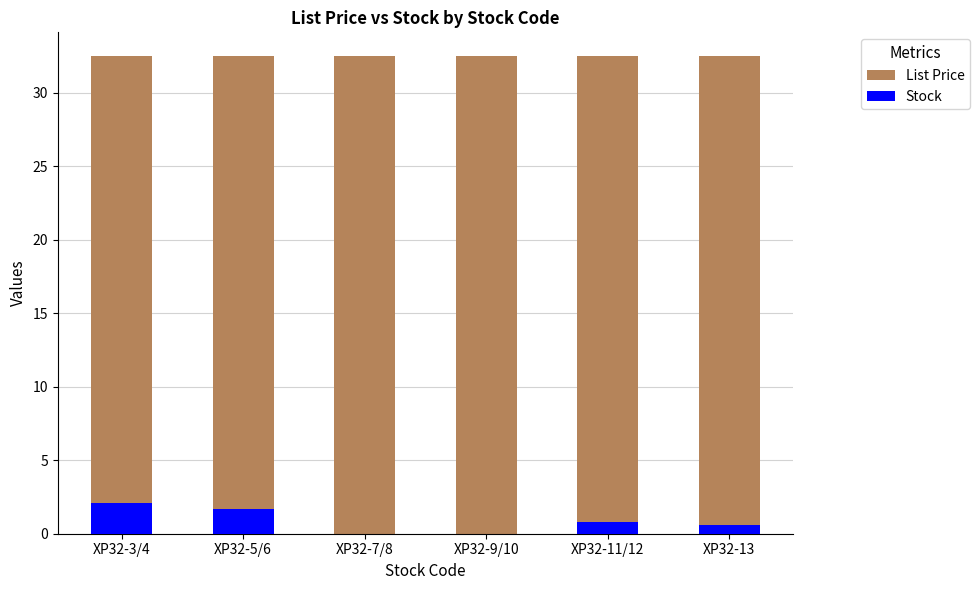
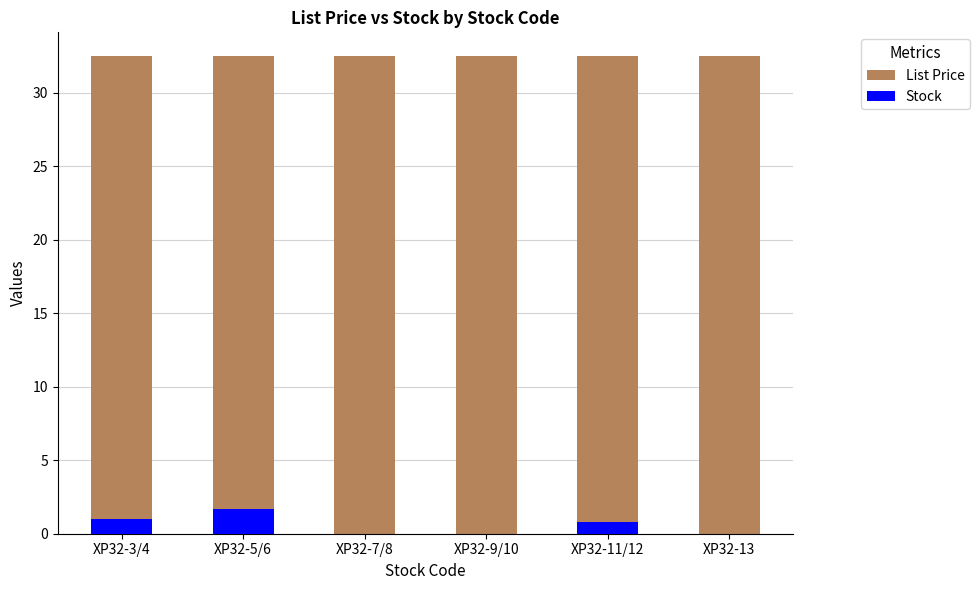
Stock, XP32-3/4: 2.1 -> 1.0
Stock, XP32-13: 0.6 -> 0.0
